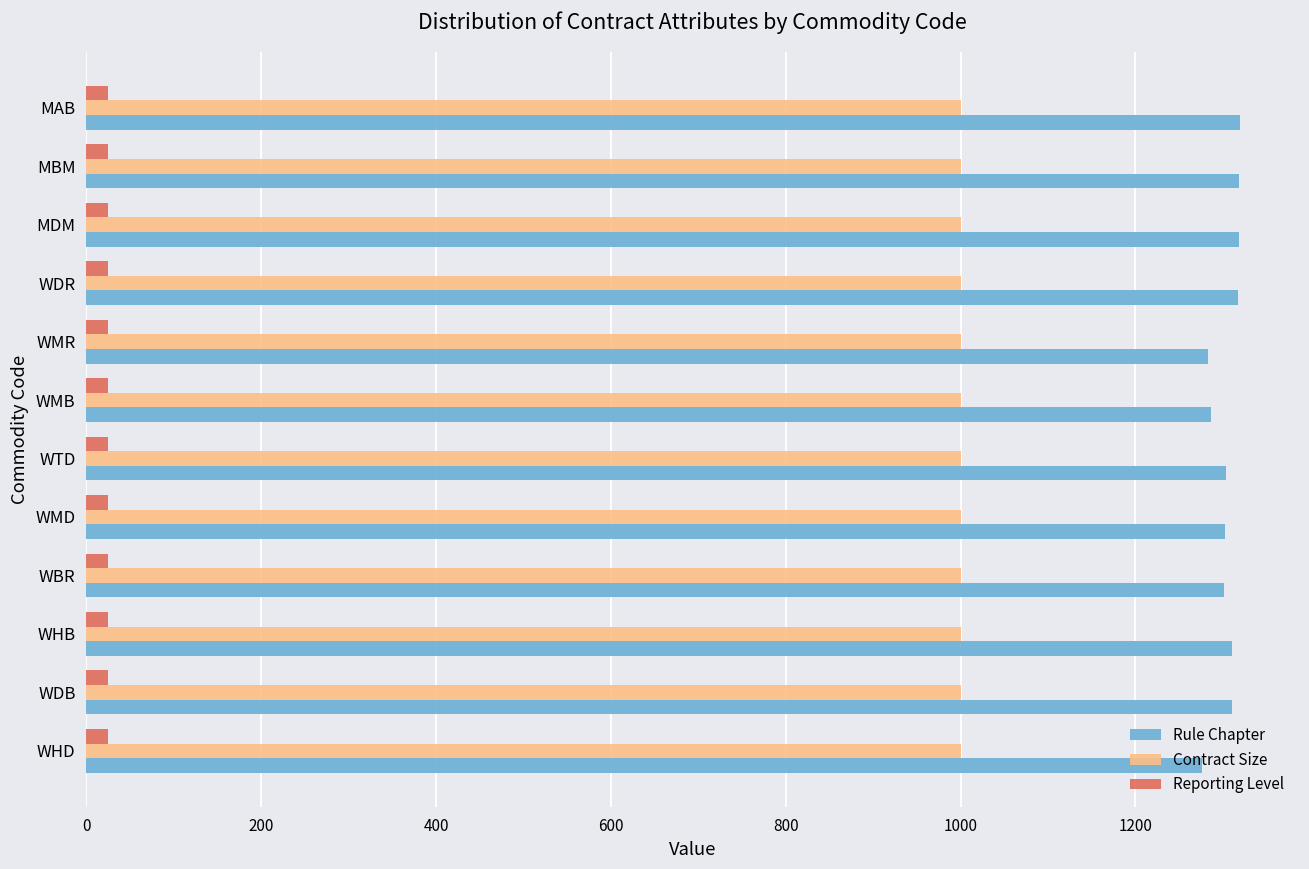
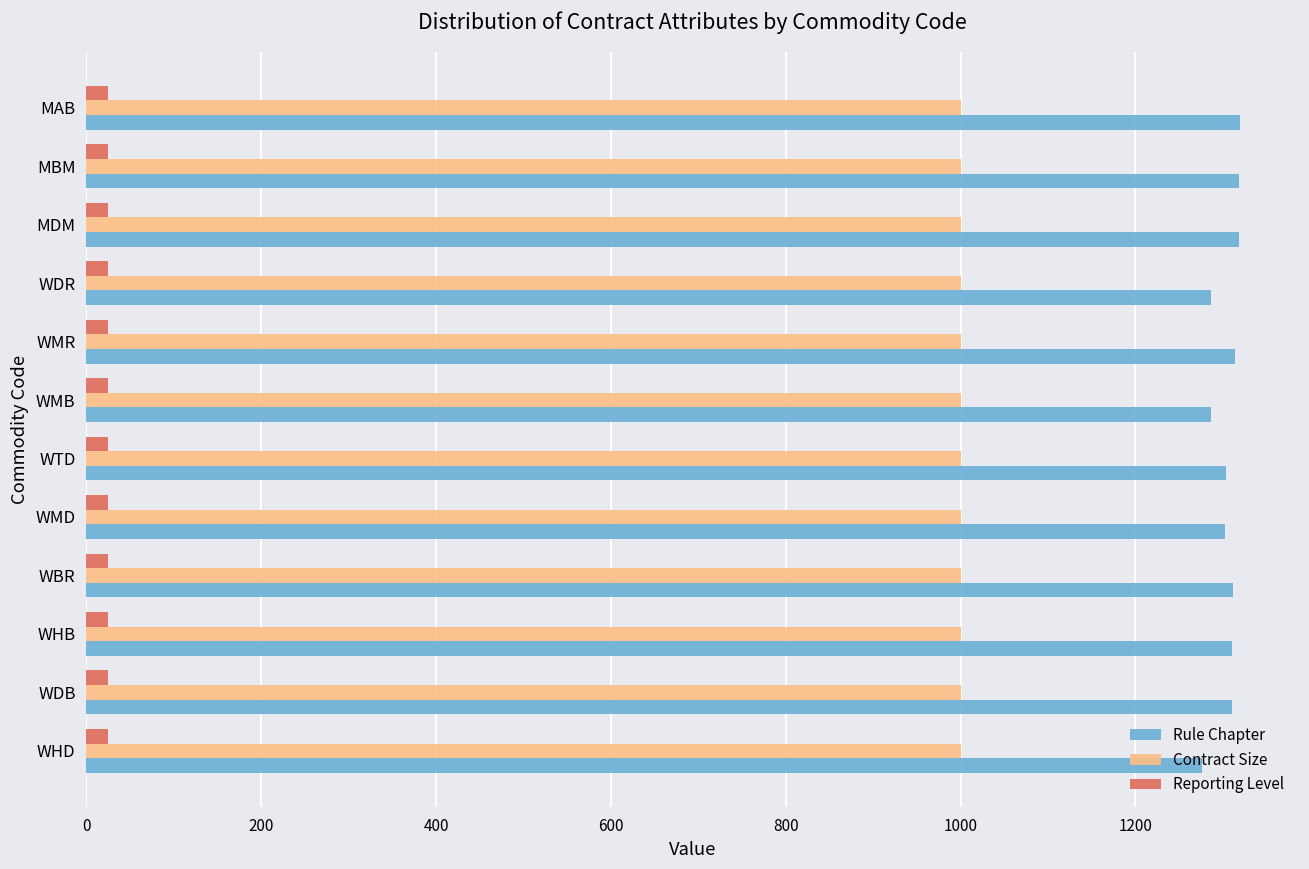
Rule Chapter, WDR: 1320 -> 1290
Rule Chapter, WMR: 1280 -> 1310
Rule Chapter, WBR: 1300 -> 1310
